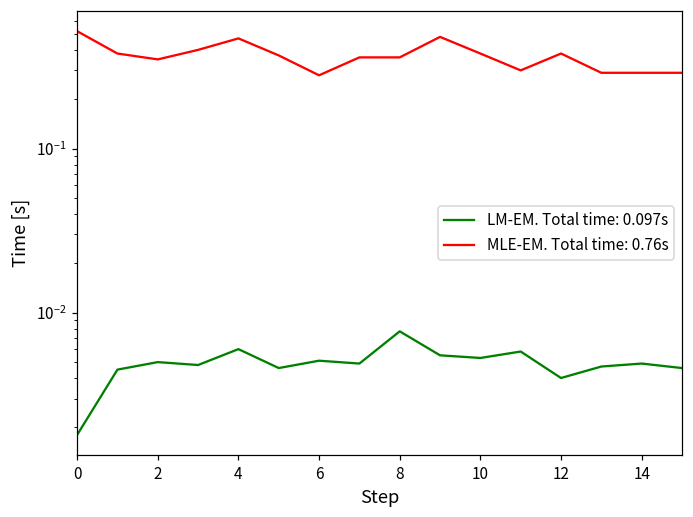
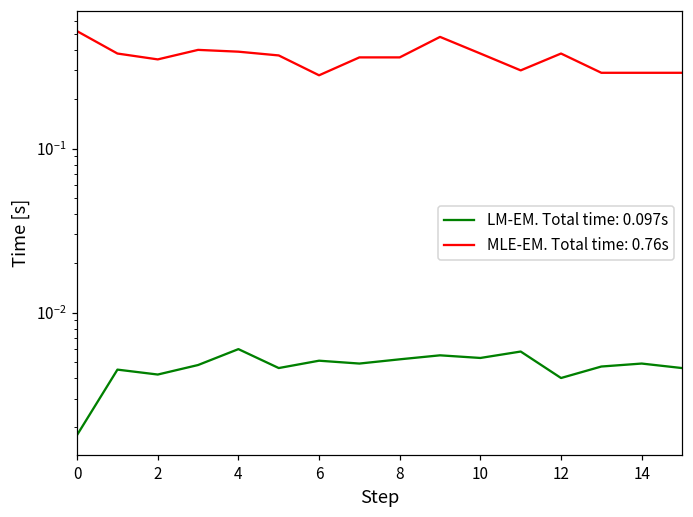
LM-EM. Total time: 0.097s, 2: 0.0050 -> 0.0042
MLE-EM. Total time: 0.76s, 4: 0.47 -> 0.39
LM-EM. Total time: 0.097s, 8: 0.008 -> 0.0052
